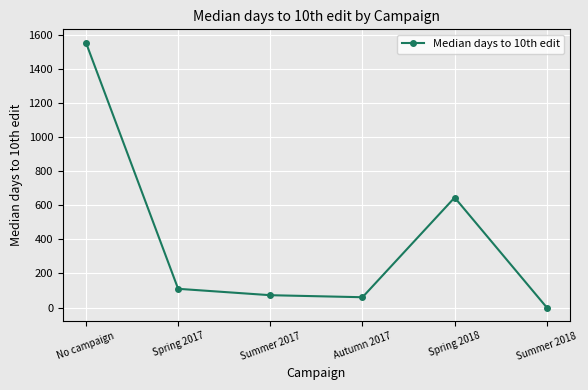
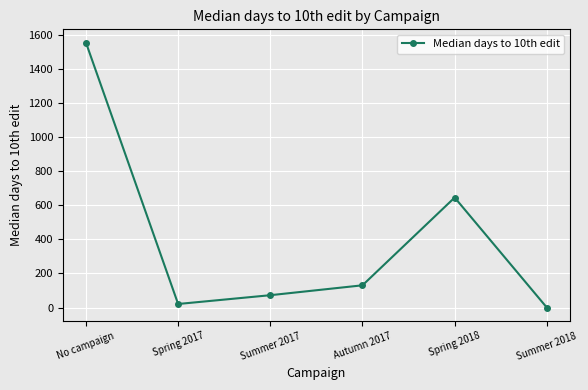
Spring 2017: 110 -> 20
Autumn 2017: 60 -> 130
